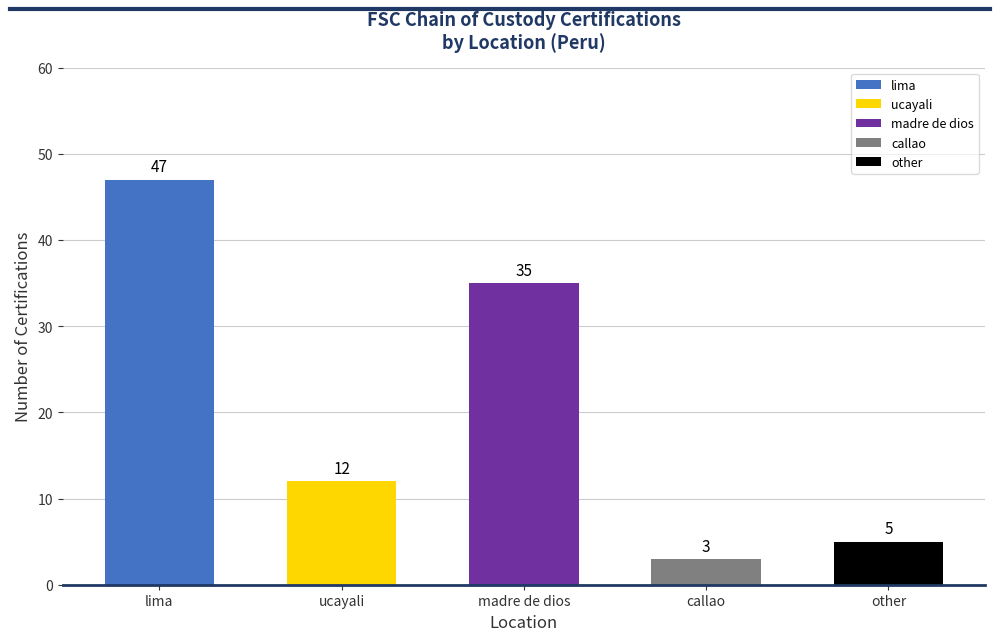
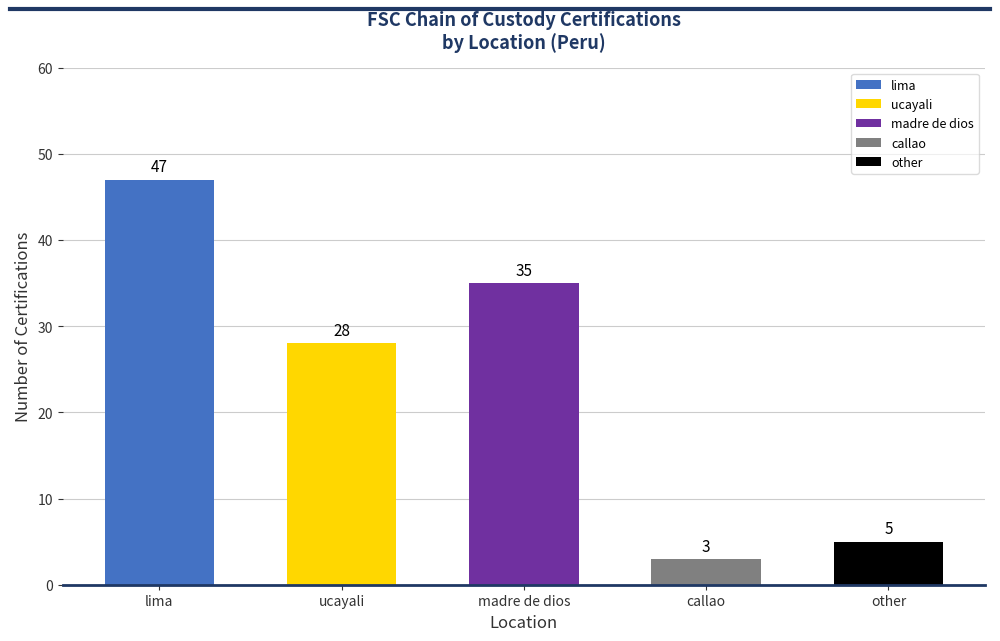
ucayali: 12 -> 28
